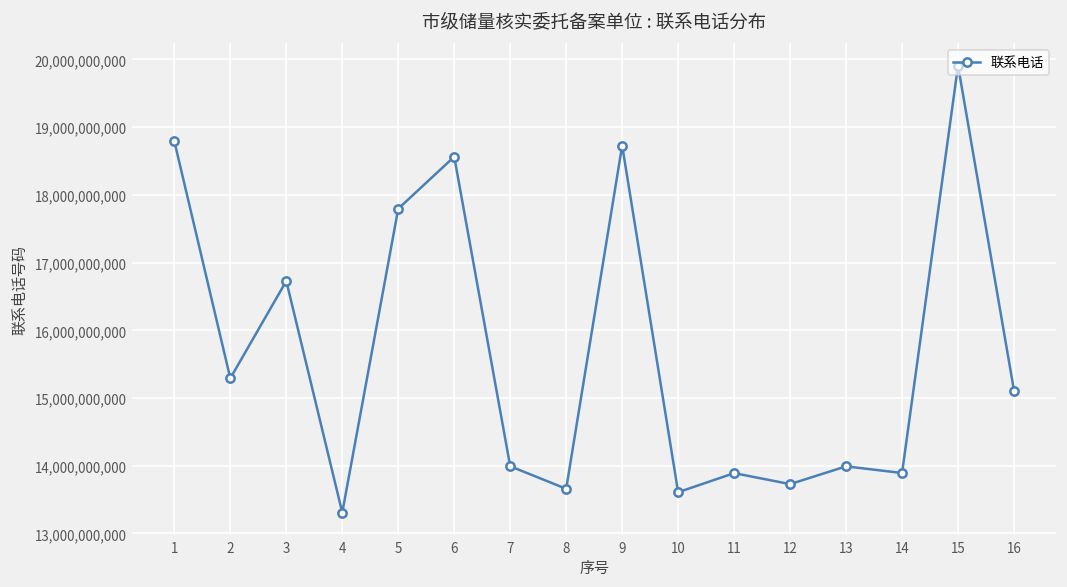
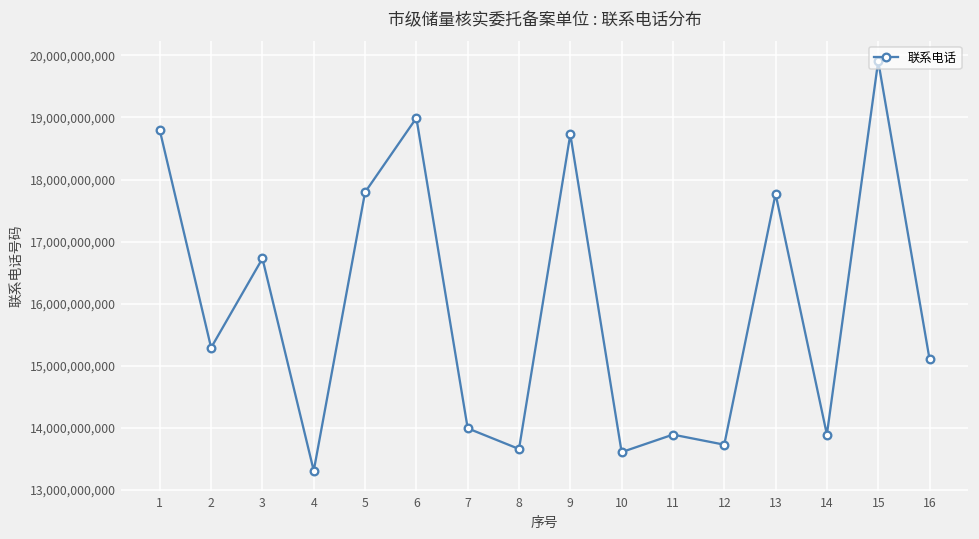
6: 18,600,000,000 -> 19,000,000,000
13: 14,000,000,000 -> 17,800,000,000
